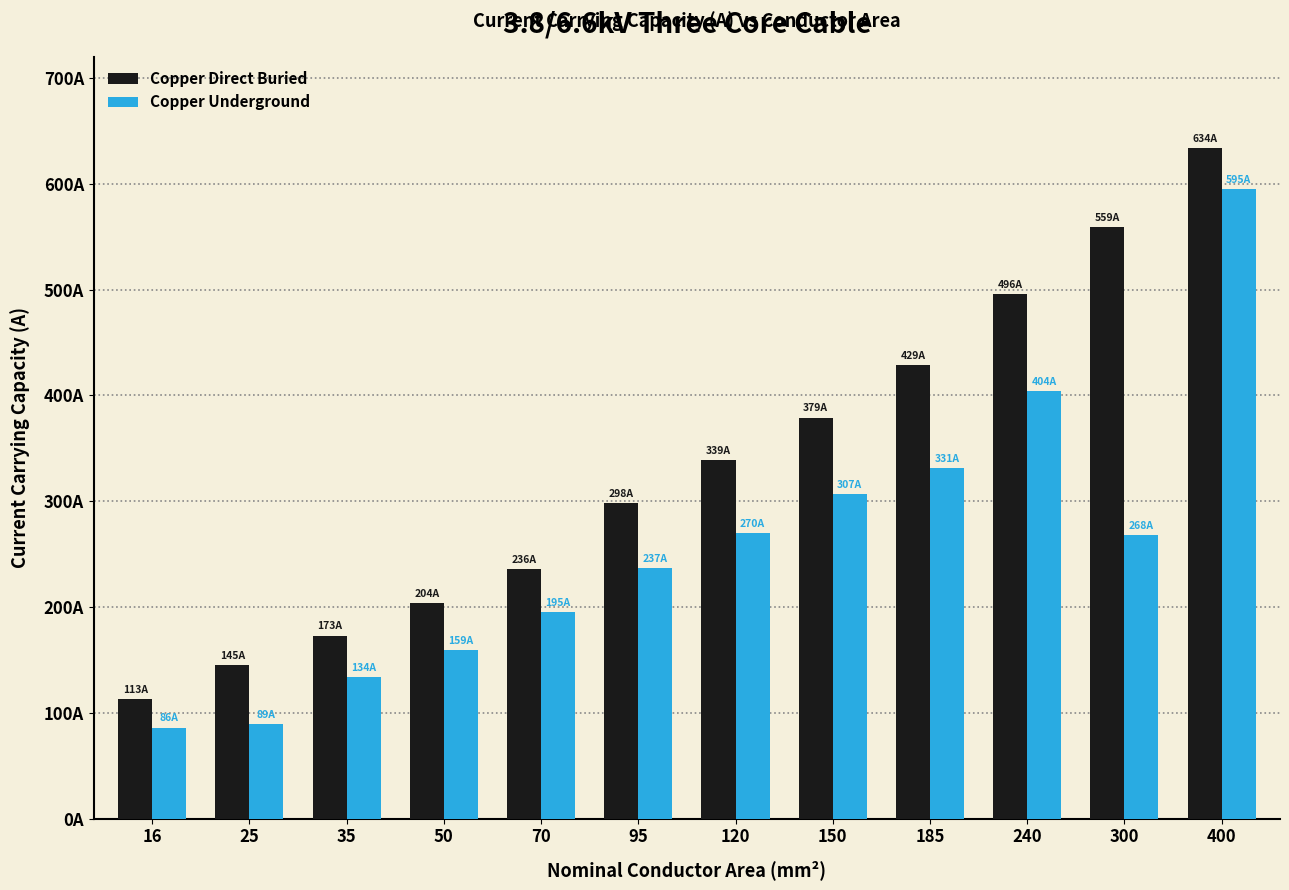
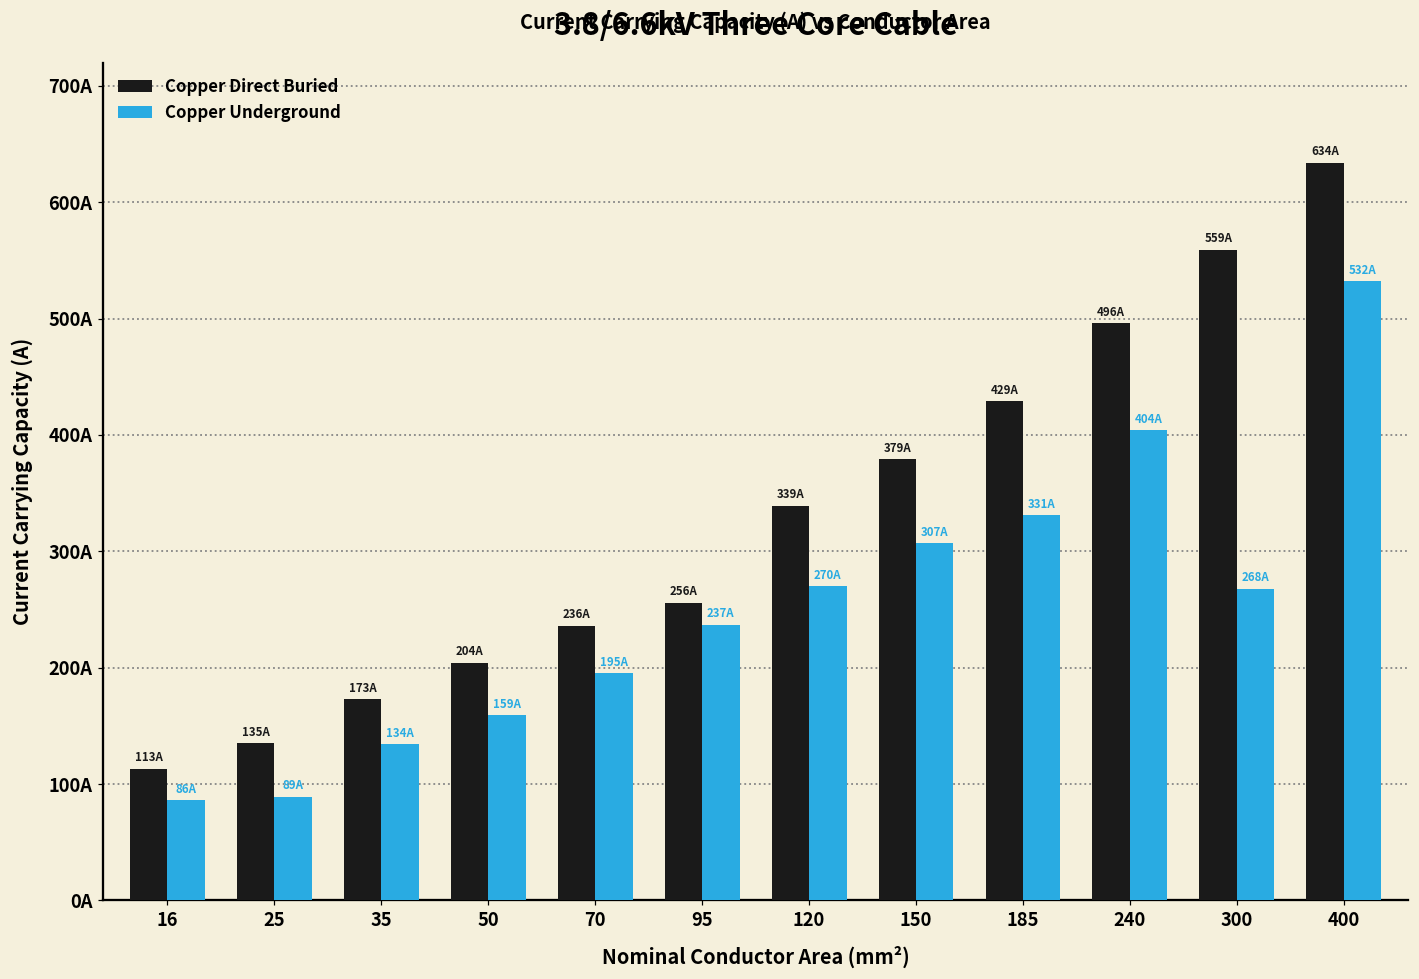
Copper Direct Buried, 25: 145A -> 135A
Copper Direct Buried, 95: 298A -> 256A
Copper Underground, 400: 595A -> 532A
